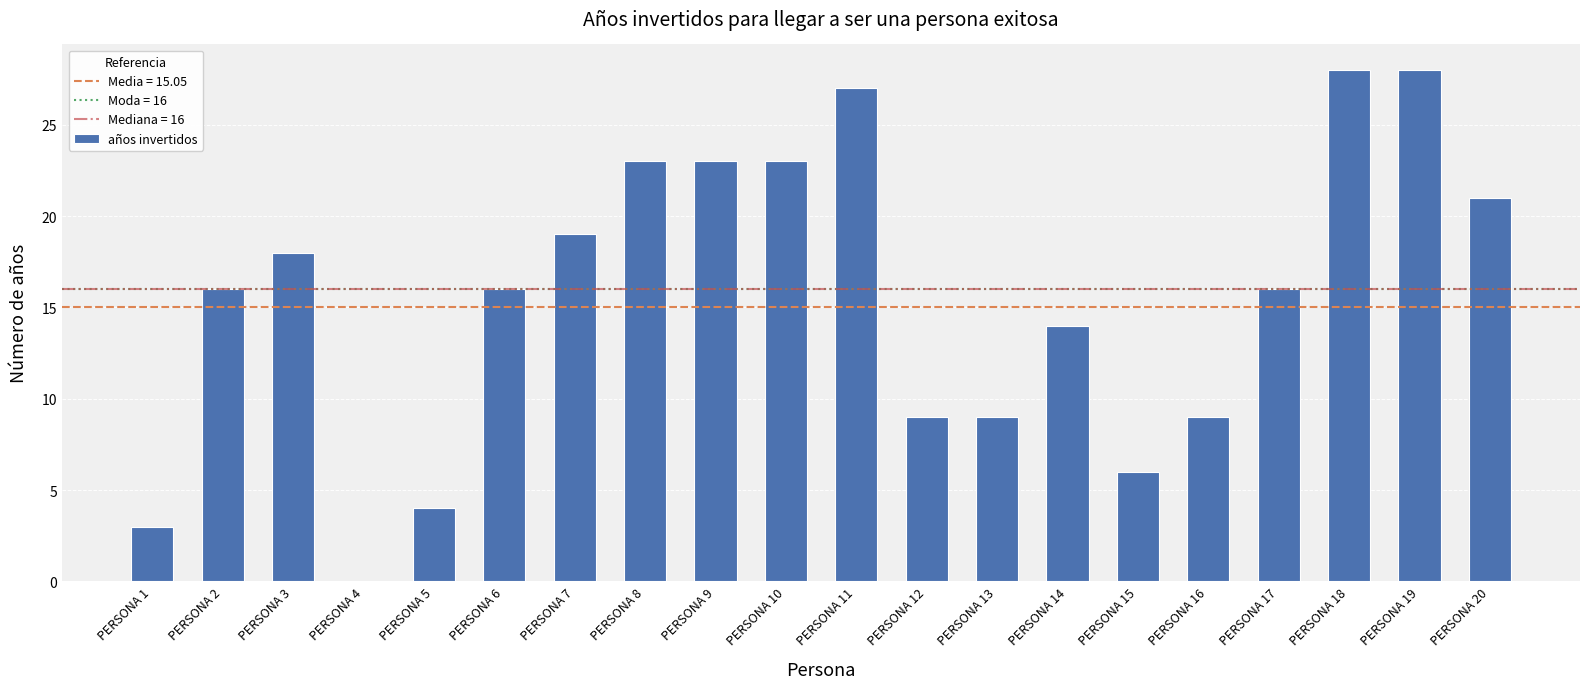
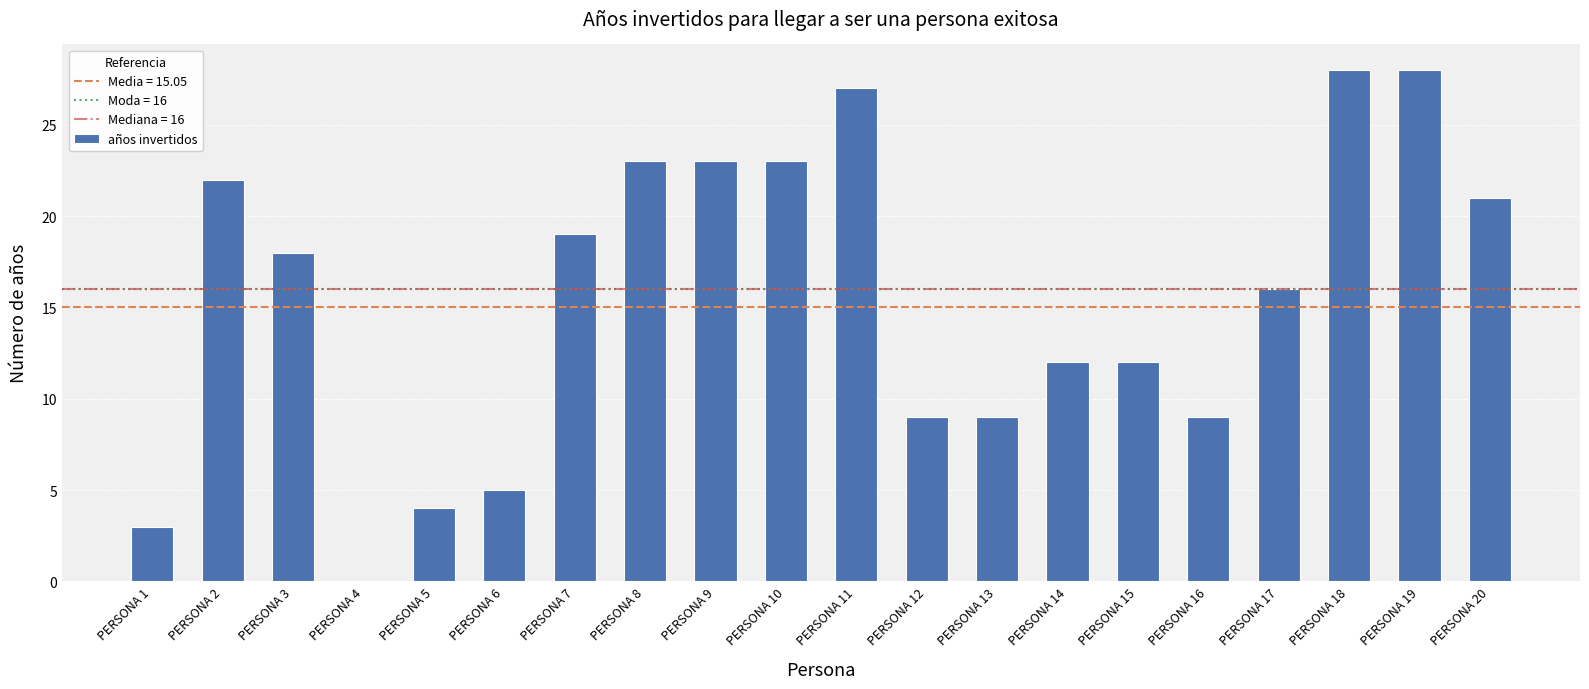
PERSONA 2: 16 -> 22
PERSONA 6: 16 -> 5
PERSONA 14: 14 -> 12
PERSONA 15: 6 -> 12
